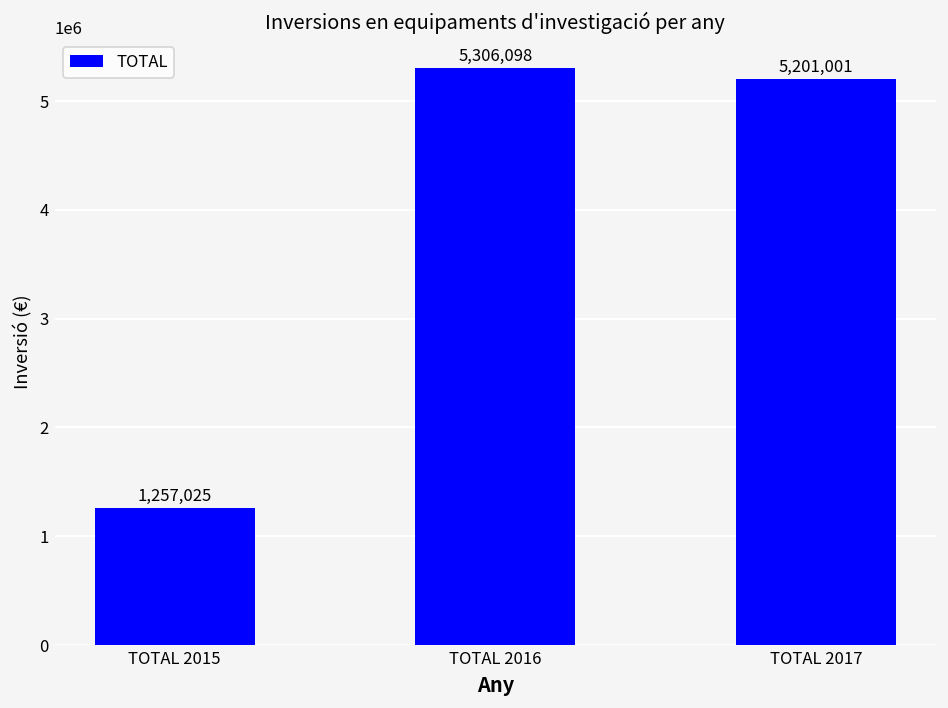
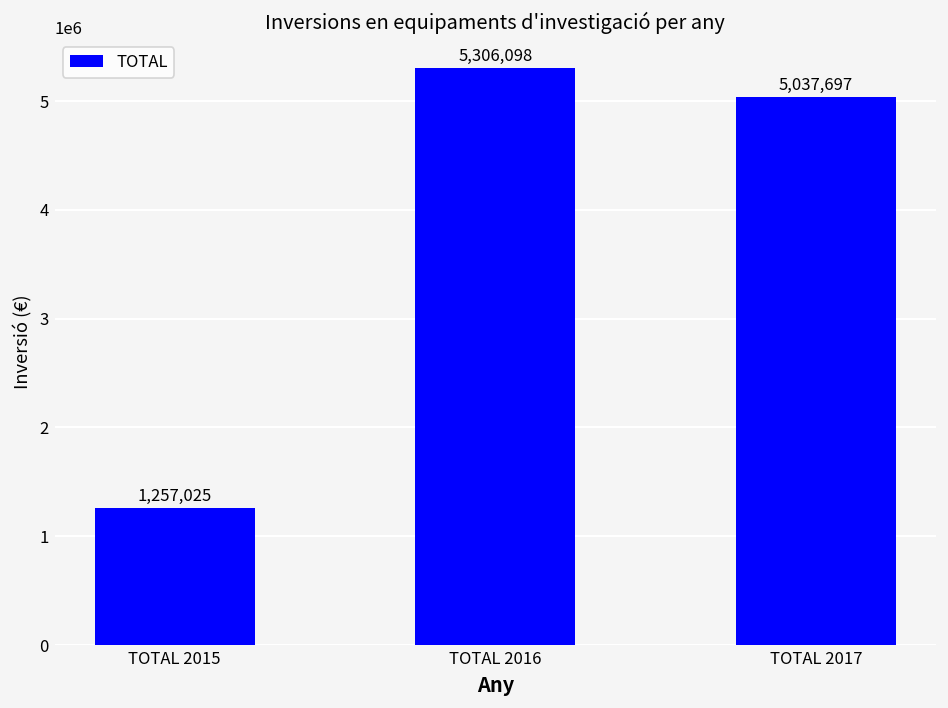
TOTAL 2017: 5,201,001 -> 5,037,697
